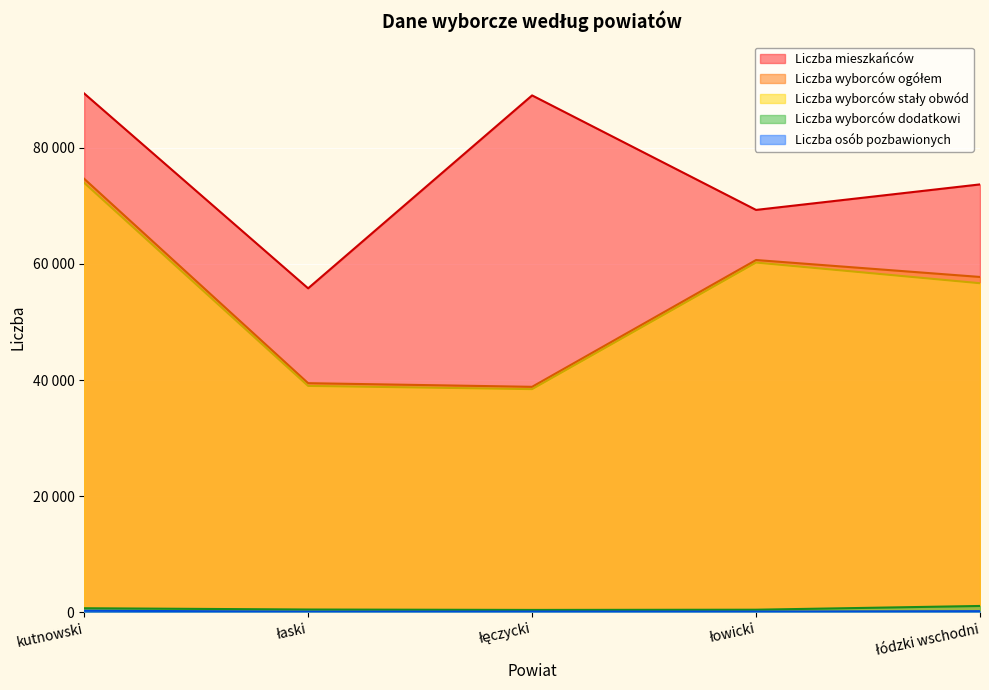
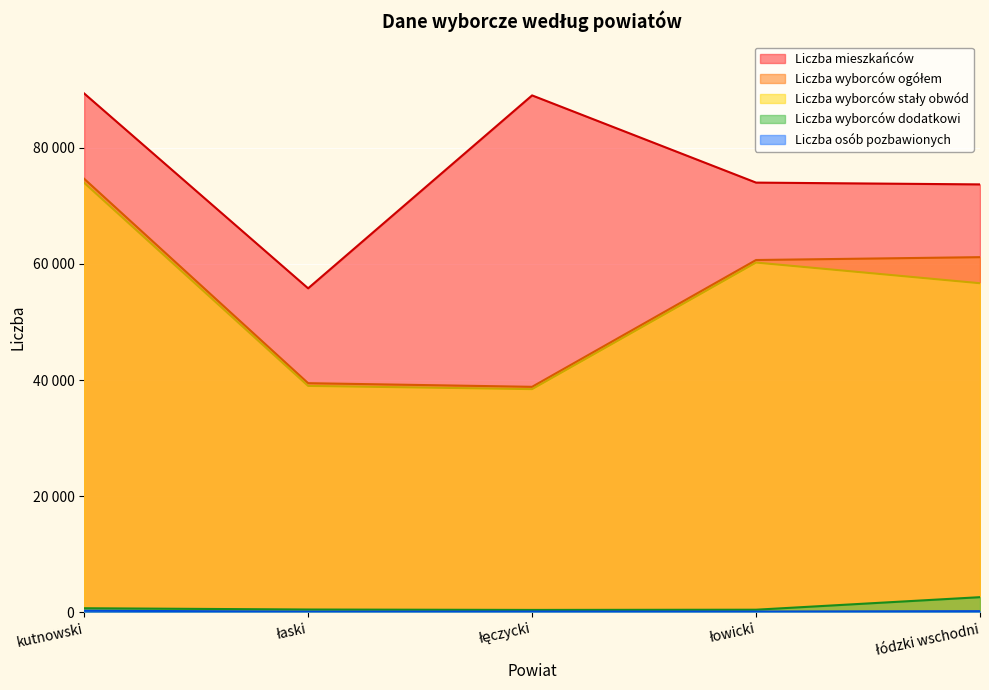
Liczba mieszkańców, łowicki: 69000 -> 74000
Liczba wyborców ogółem, łódzki wschodni: 58000 -> 61000
Liczba wyborców dodatkowi, łódzki wschodni: 1000 -> 3000
